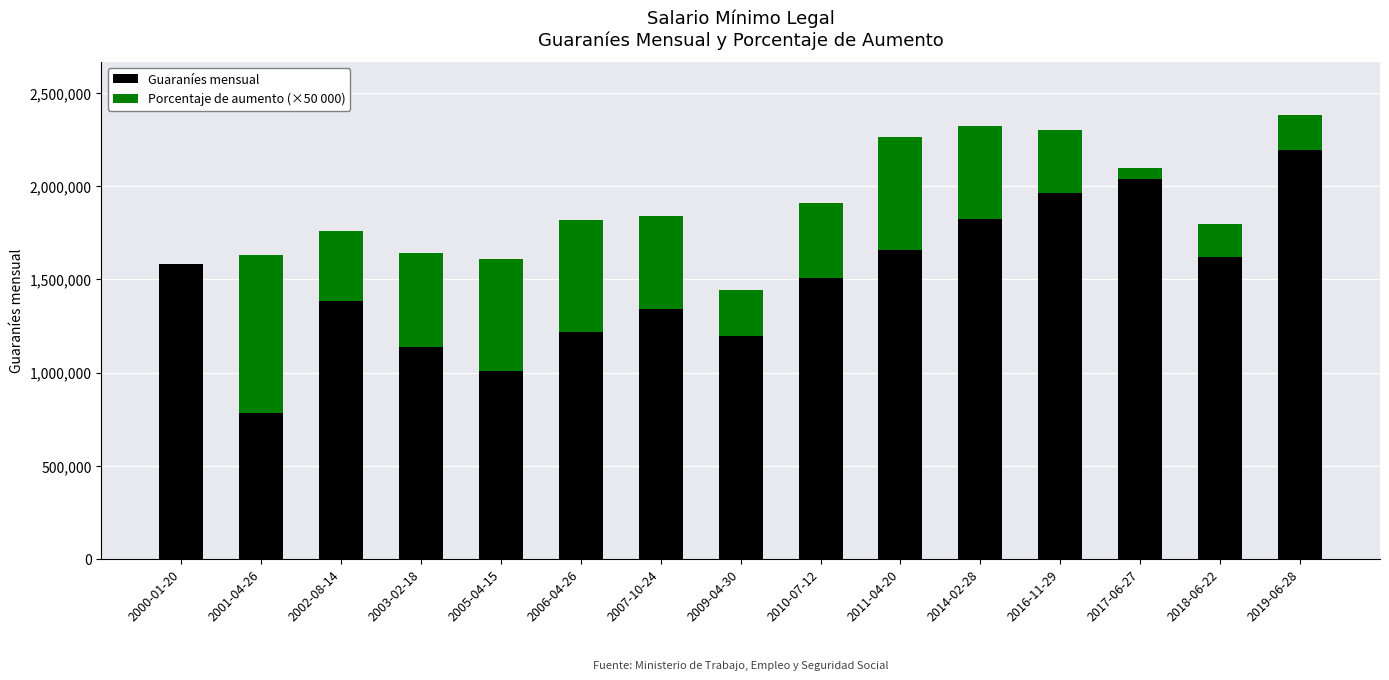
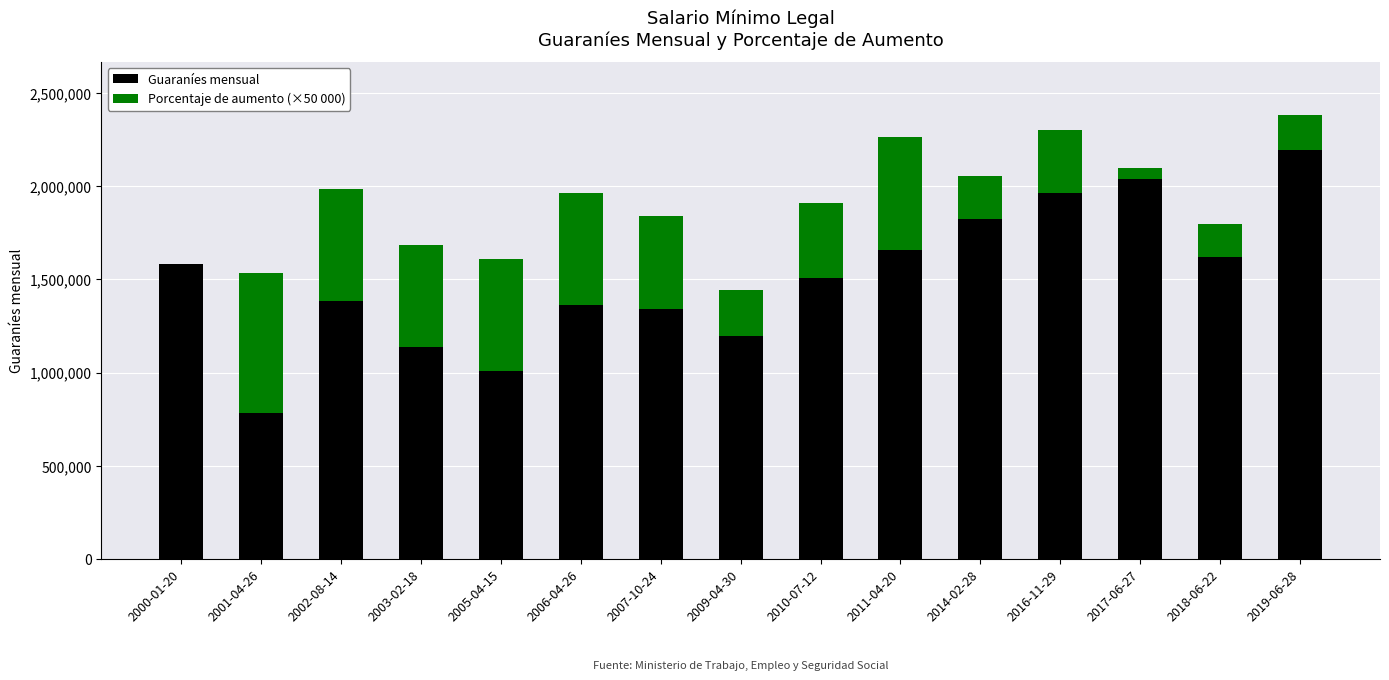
Porcentaje de aumento (×50 000), 2001-04-26: 850,000 -> 750,000
Porcentaje de aumento (×50 000), 2002-08-14: 380,000 -> 600,000
Porcentaje de aumento (×50 000), 2003-02-18: 510,000 -> 550,000
Guaraníes mensual, 2006-04-26: 1,220,000 -> 1,360,000
Porcentaje de aumento (×50 000), 2014-02-28: 500,000 -> 230,000
